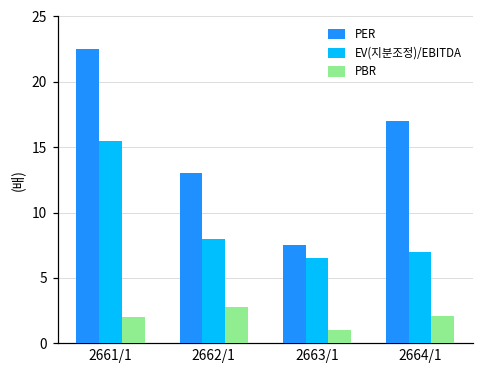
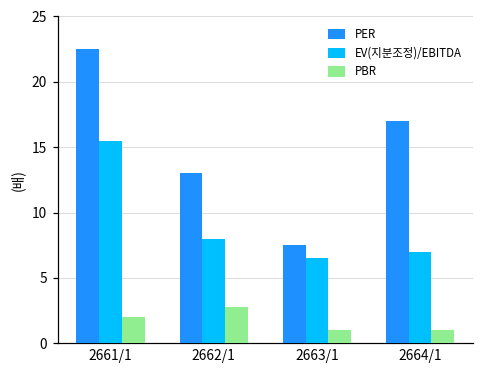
PBR, 2664/1: 2.1 -> 1.0
